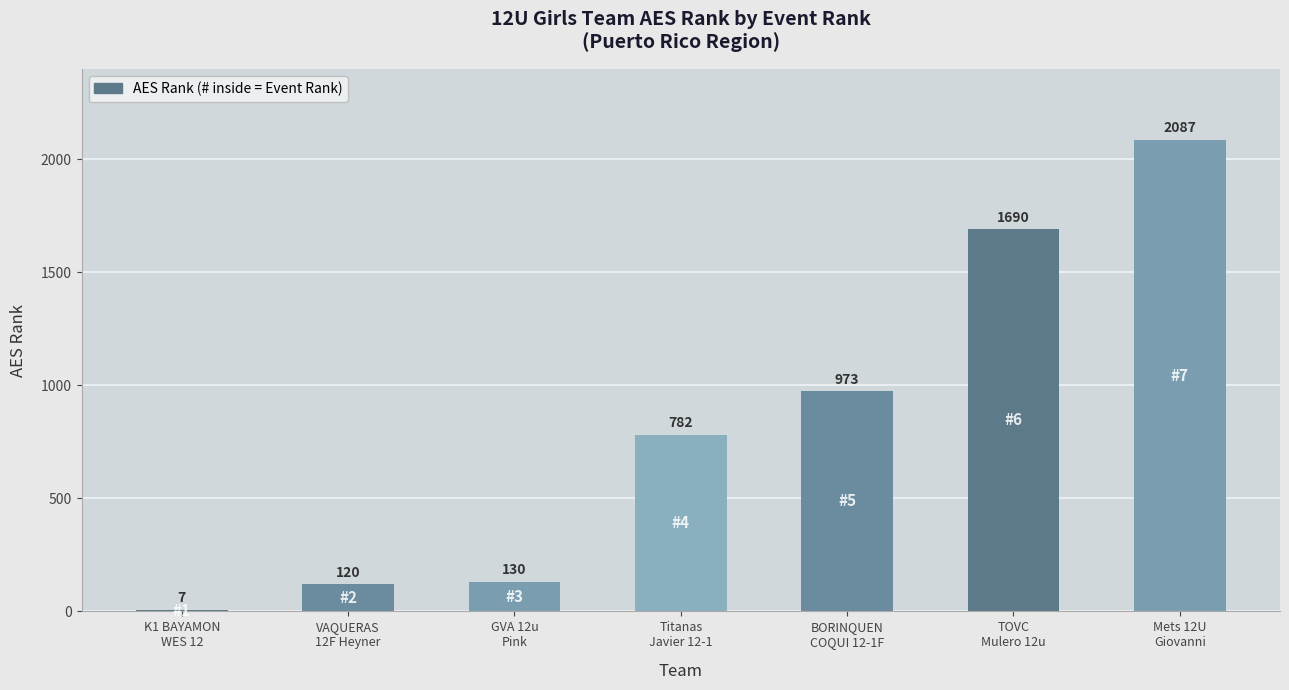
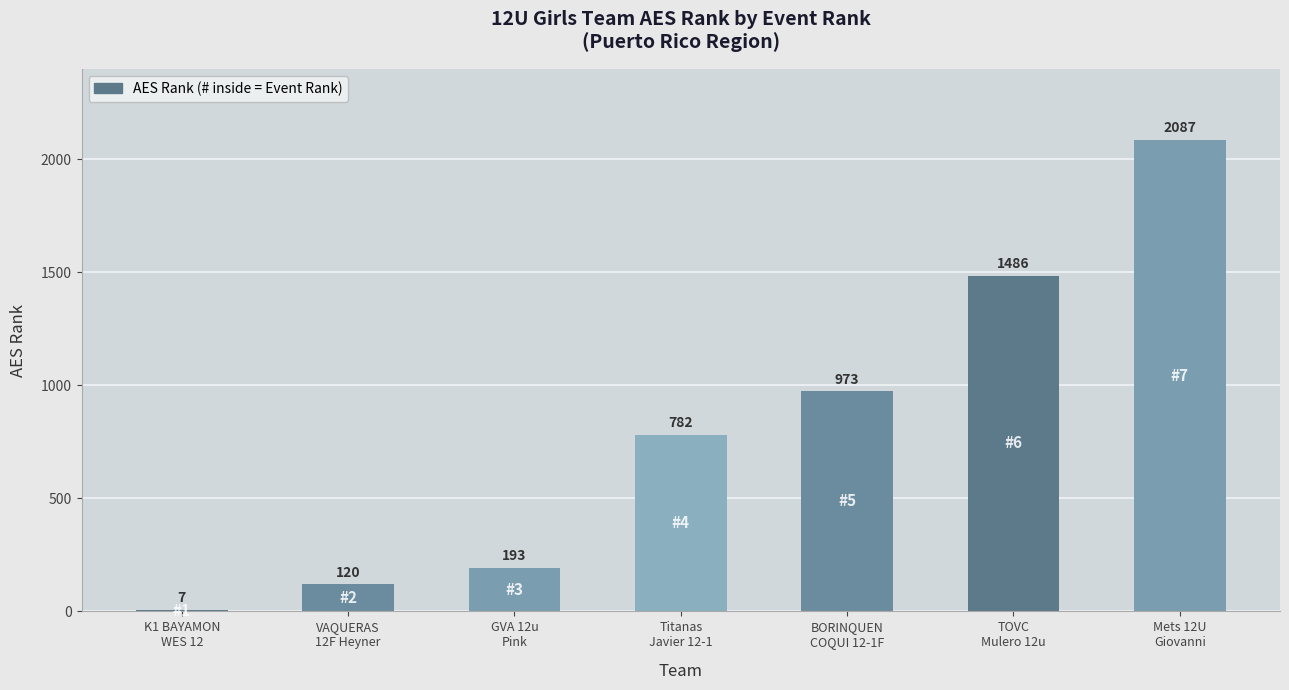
GVA 12u Pink: 130 -> 193
TOVC Mulero 12u: 1690 -> 1486
